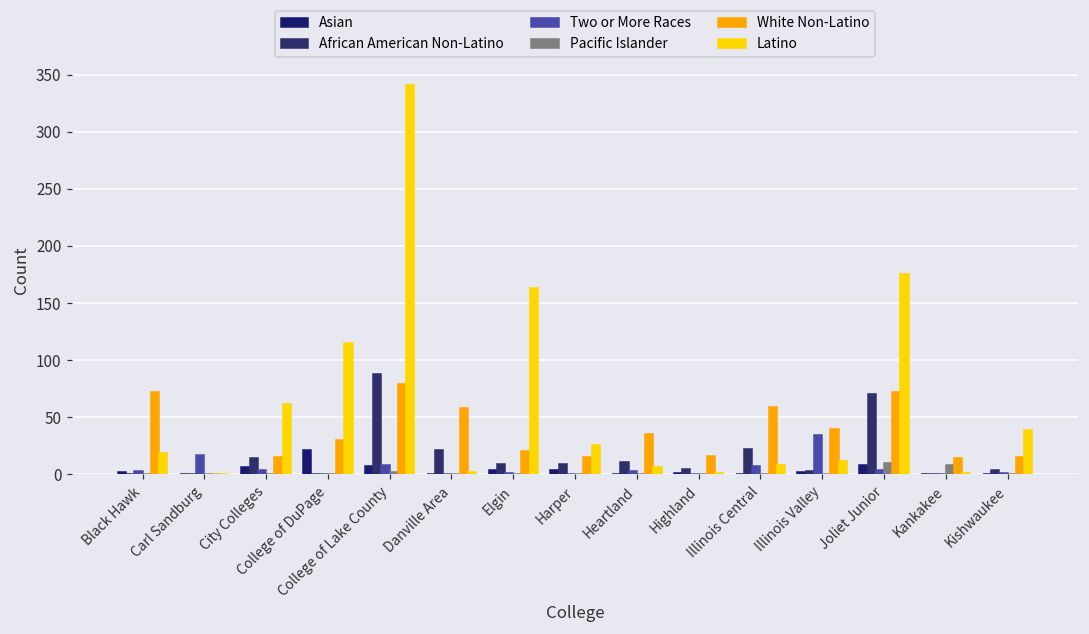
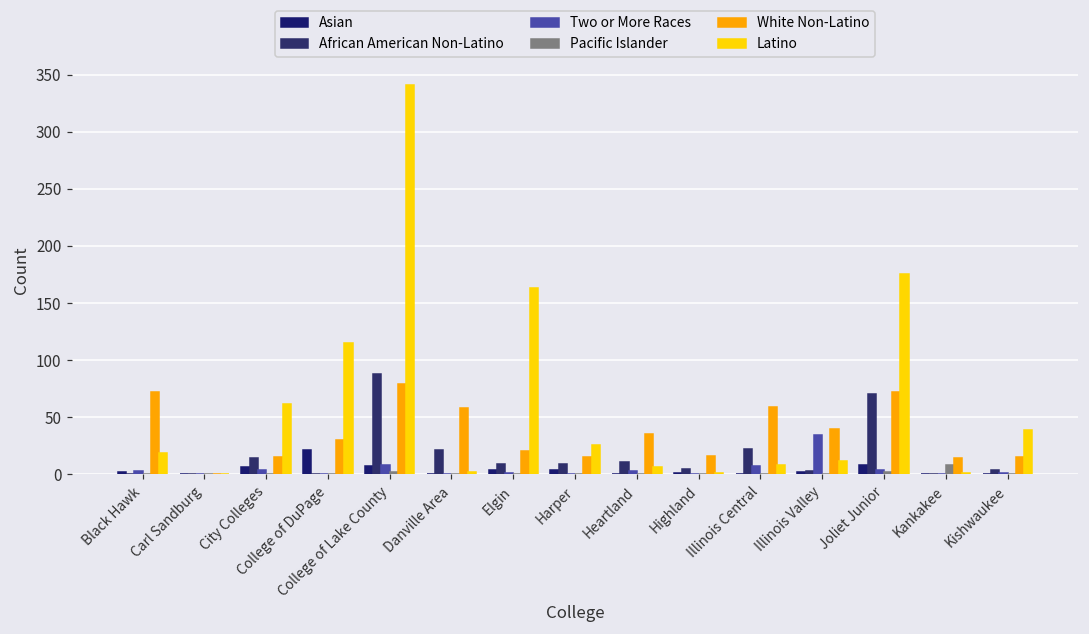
Two or More Races, Carl Sandburg: 17 -> 0
Pacific Islander, Joliet Junior: 10 -> 2
